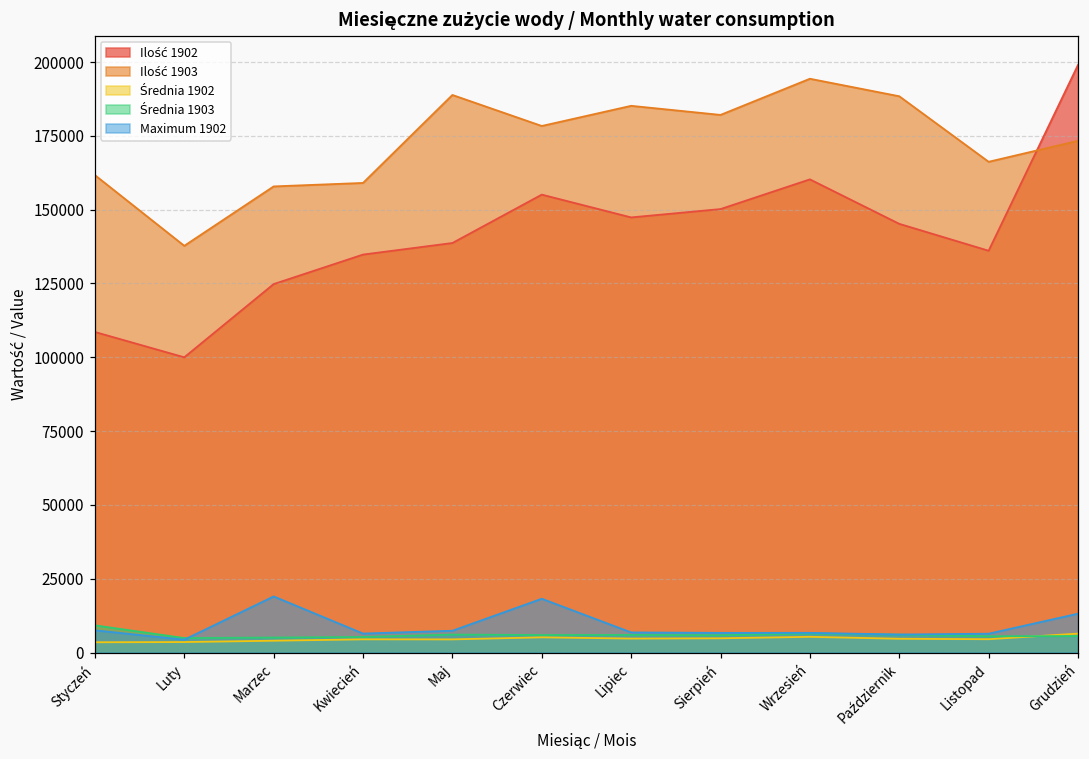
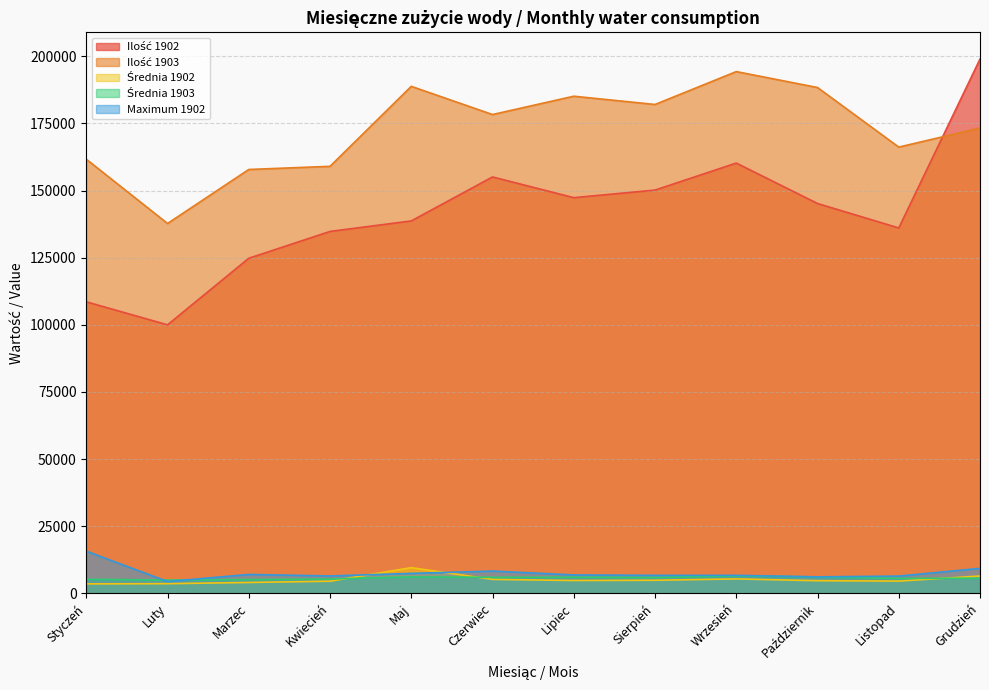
Średnia 1903, Styczeń: 9000 -> 5000
Maximum 1902, Styczeń: 8000 -> 16000
Maximum 1902, Marzec: 19000 -> 7000
Średnia 1902, Maj: 4000 -> 10000
Maximum 1902, Czerwiec: 18000 -> 8000
Maximum 1902, Grudzień: 13000 -> 9000
